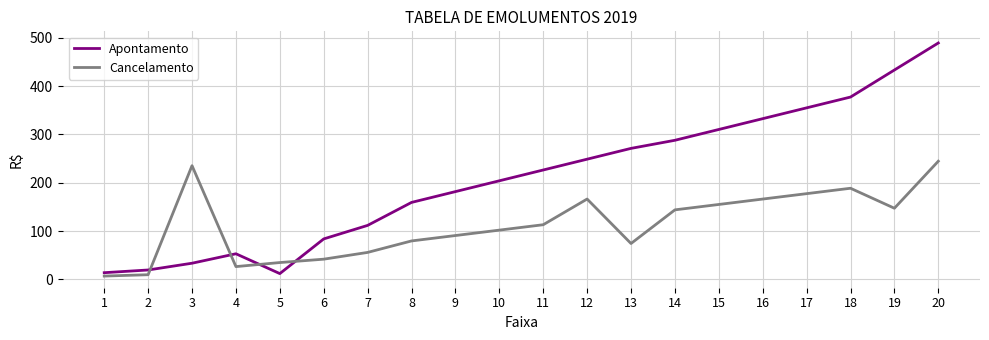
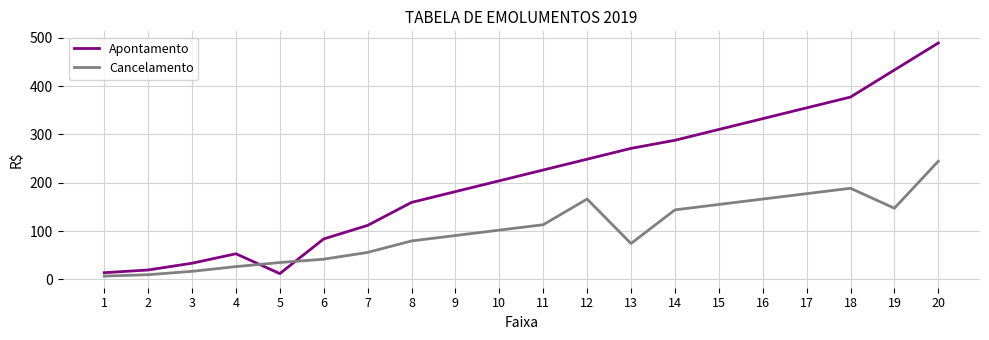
Cancelamento, 3: 240 -> 20
